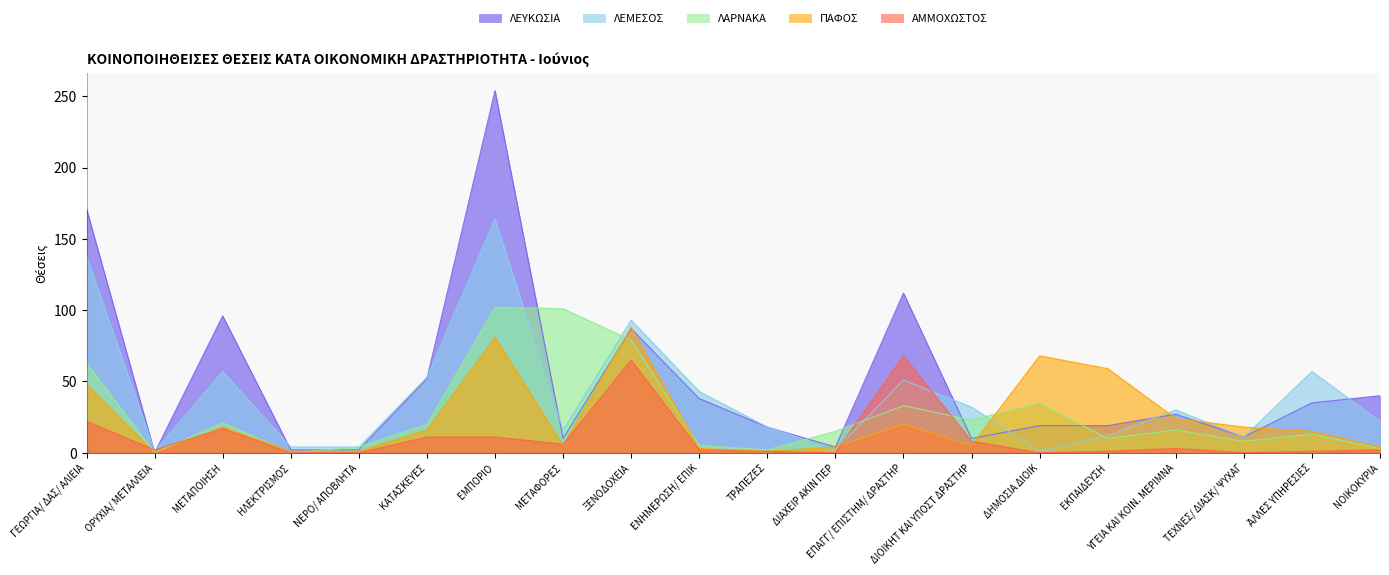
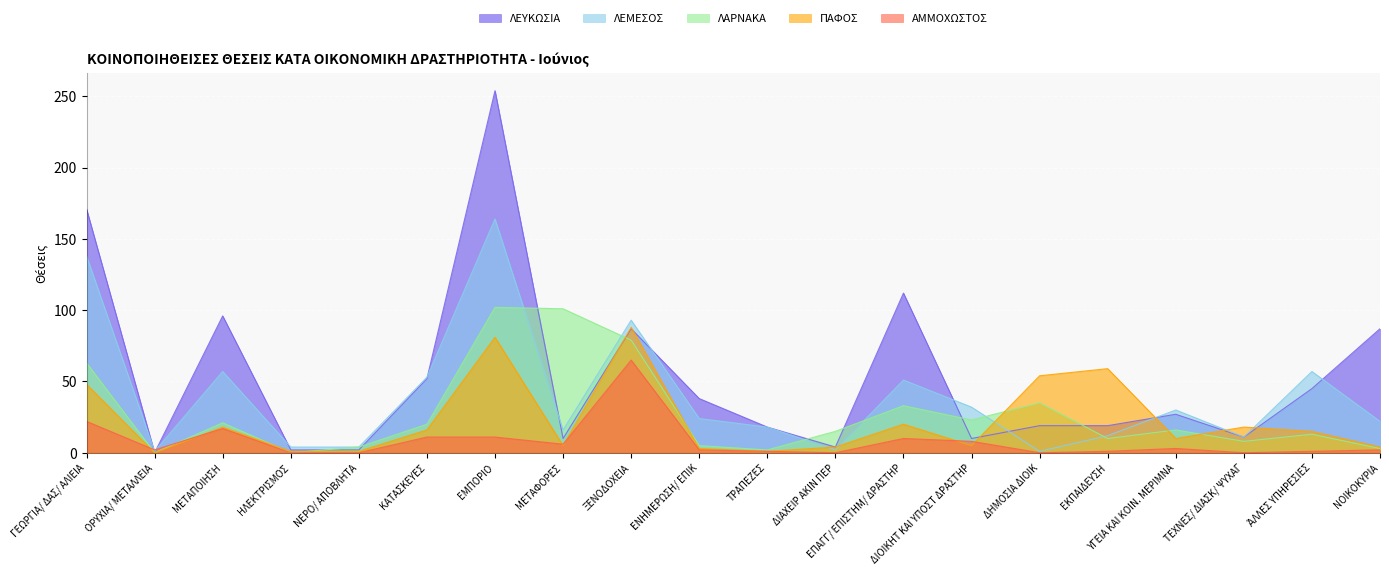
ΛΕΜΕΣΟΣ, ΕΝΗΜΕΡΩΣΗ/ ΕΠΙΚ: 43 -> 24
ΑΜΜΟΧΩΣΤΟΣ, ΕΠΑΓΓ/ ΕΠΙΣΤΗΜ/ ΔΡΑΣΤΗΡ: 68 -> 10
ΠΑΦΟΣ, ΔΗΜΟΣΙΑ ΔΙΟΙΚ: 68 -> 54
ΠΑΦΟΣ, ΥΓΕΙΑ ΚΑΙ ΚΟΙΝ. ΜΕΡΙΜΝΑ: 24 -> 10
ΛΕΥΚΩΣΙΑ, ΆΛΛΕΣ ΥΠΗΡΕΣΙΕΣ: 35 -> 45
ΛΕΥΚΩΣΙΑ, ΝΟΙΚΟΚΥΡΙΑ: 40 -> 87
